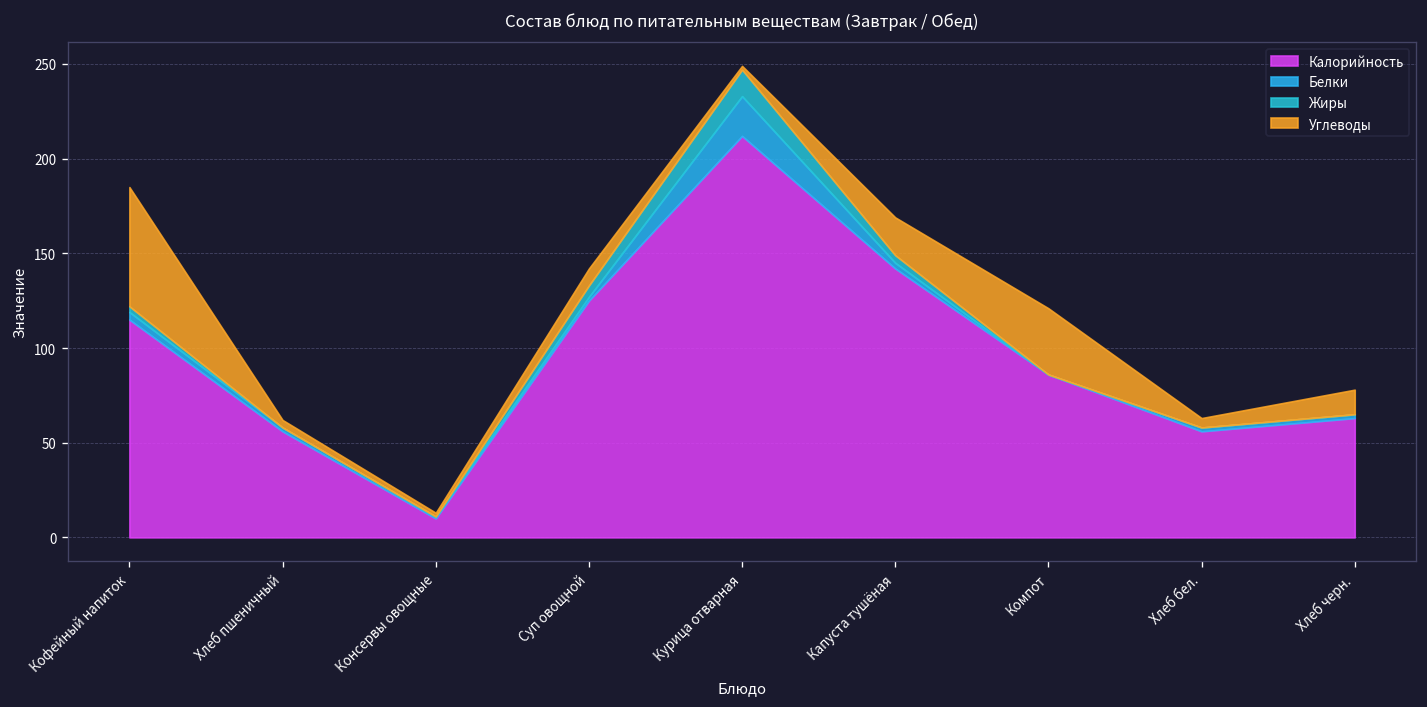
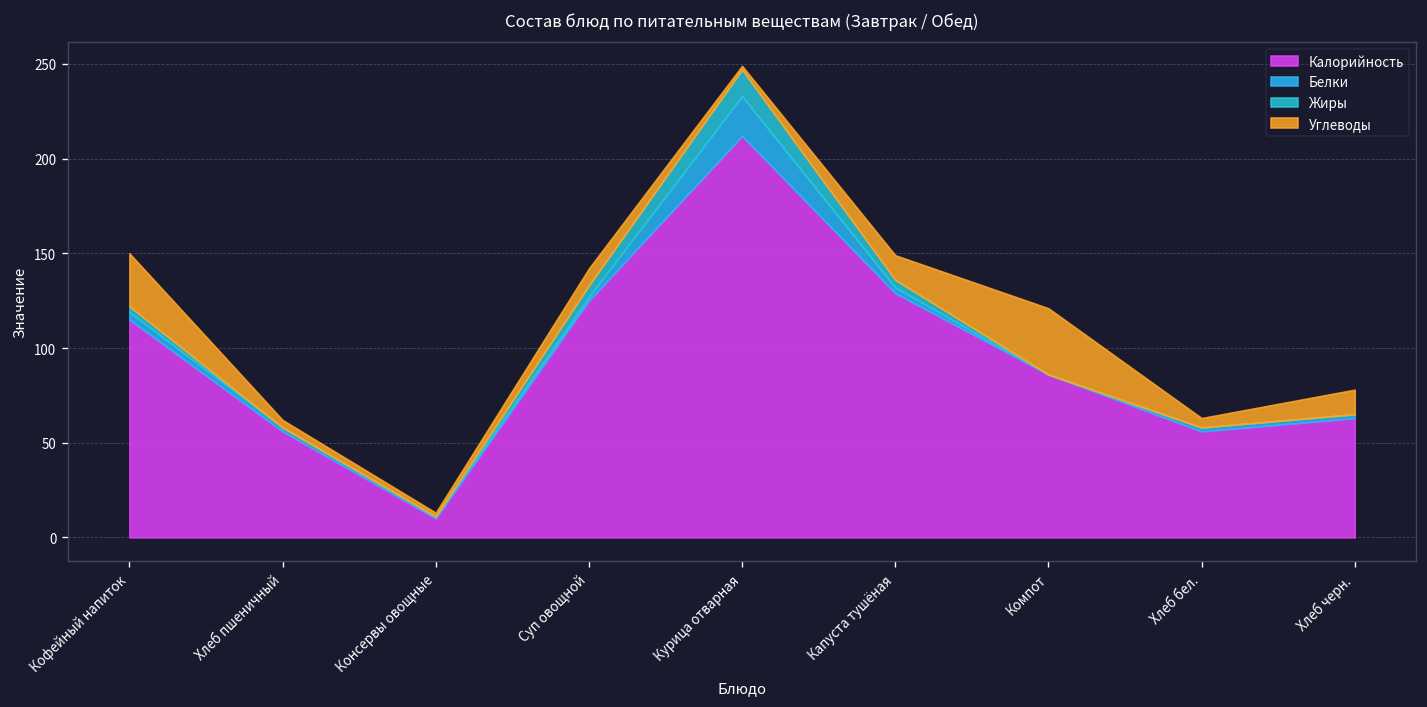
Углеводы, Кофейный напиток: 63 -> 28
Калорийность, Капуста тушёная: 142 -> 129
Углеводы, Капуста тушёная: 20 -> 13
